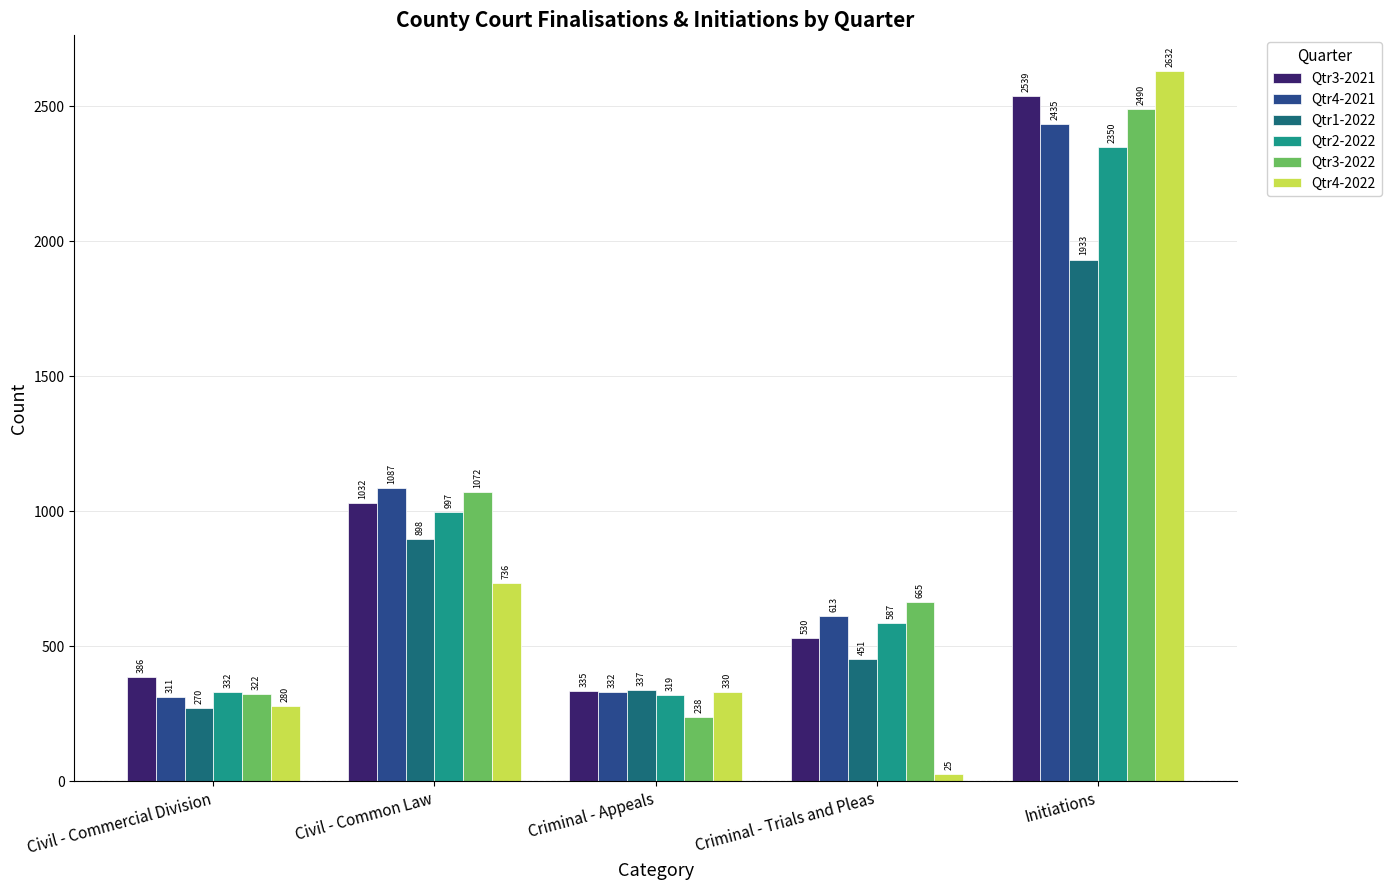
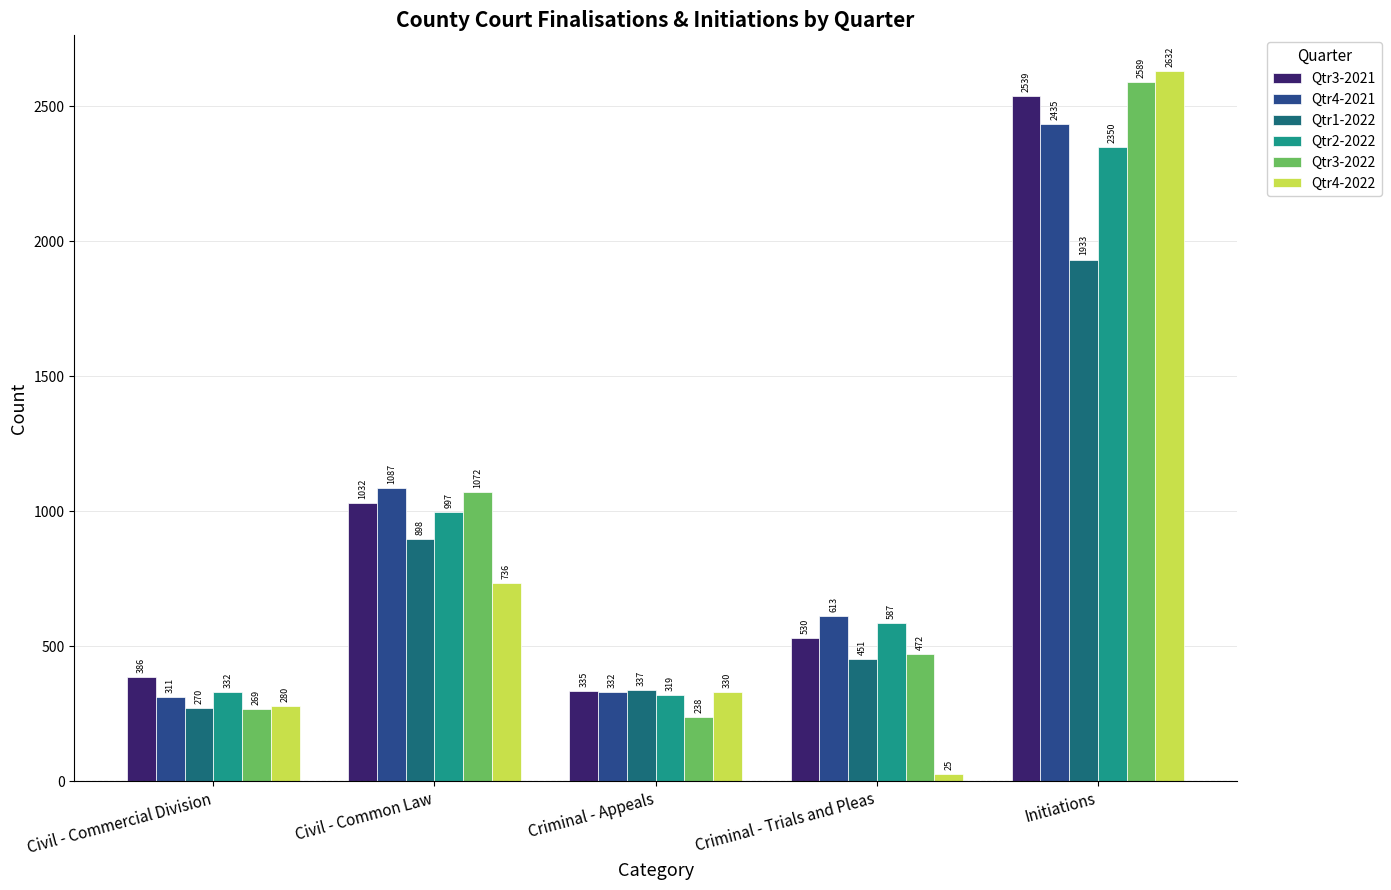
Qtr3-2022, Civil - Commercial Division: 322 -> 269
Qtr3-2022, Criminal - Trials and Pleas: 665 -> 472
Qtr3-2022, Initiations: 2490 -> 2589
